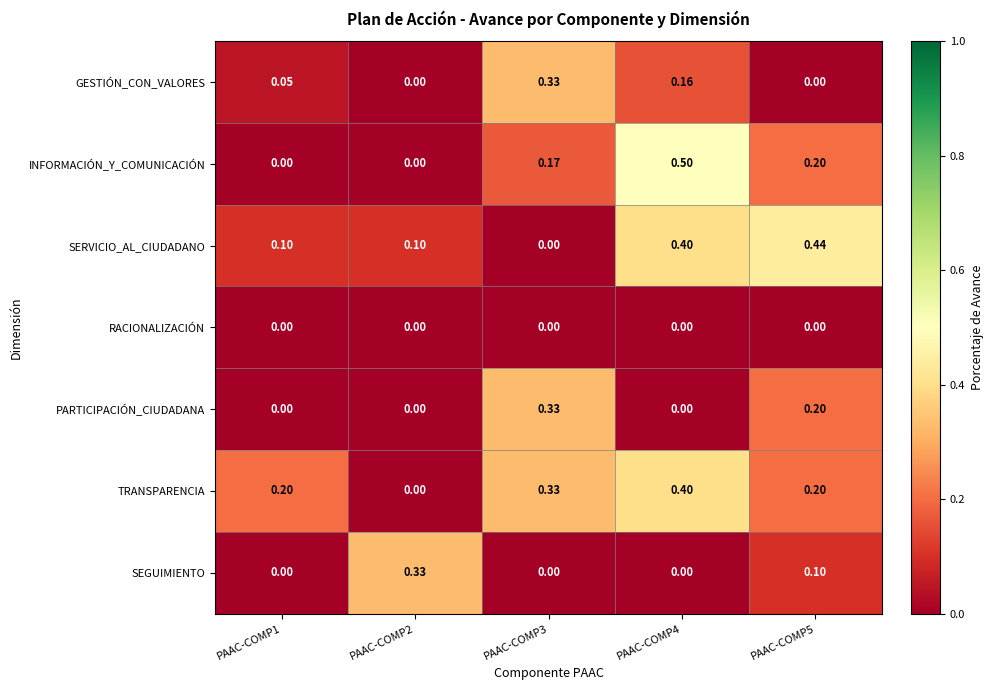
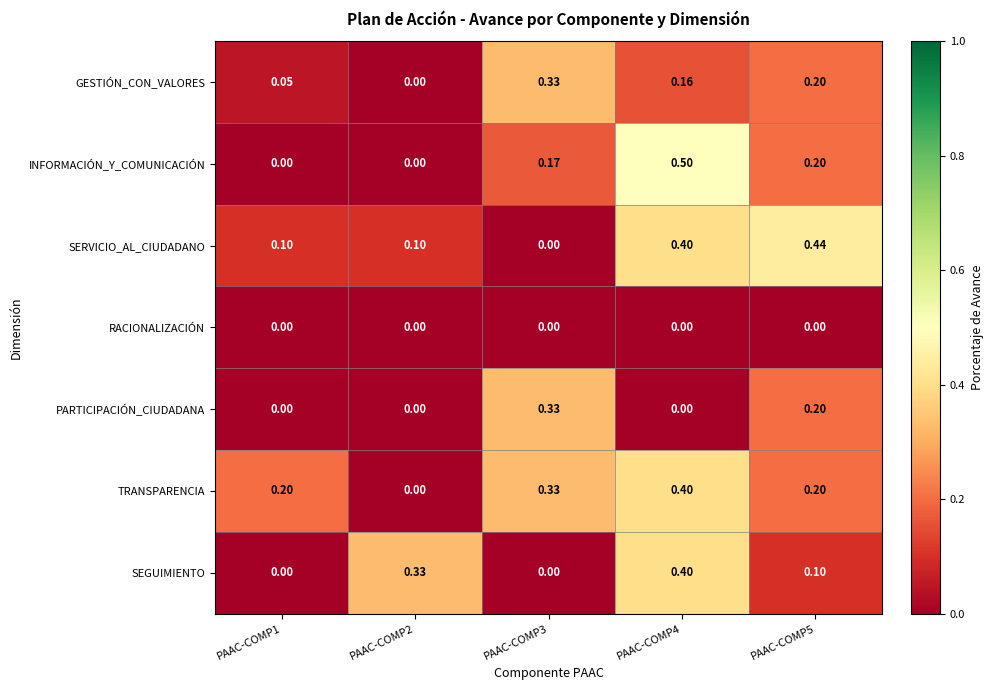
GESTIÓN_CON_VALORES, PAAC-COMP5: 0.00 -> 0.20
SEGUIMIENTO, PAAC-COMP4: 0.00 -> 0.40
